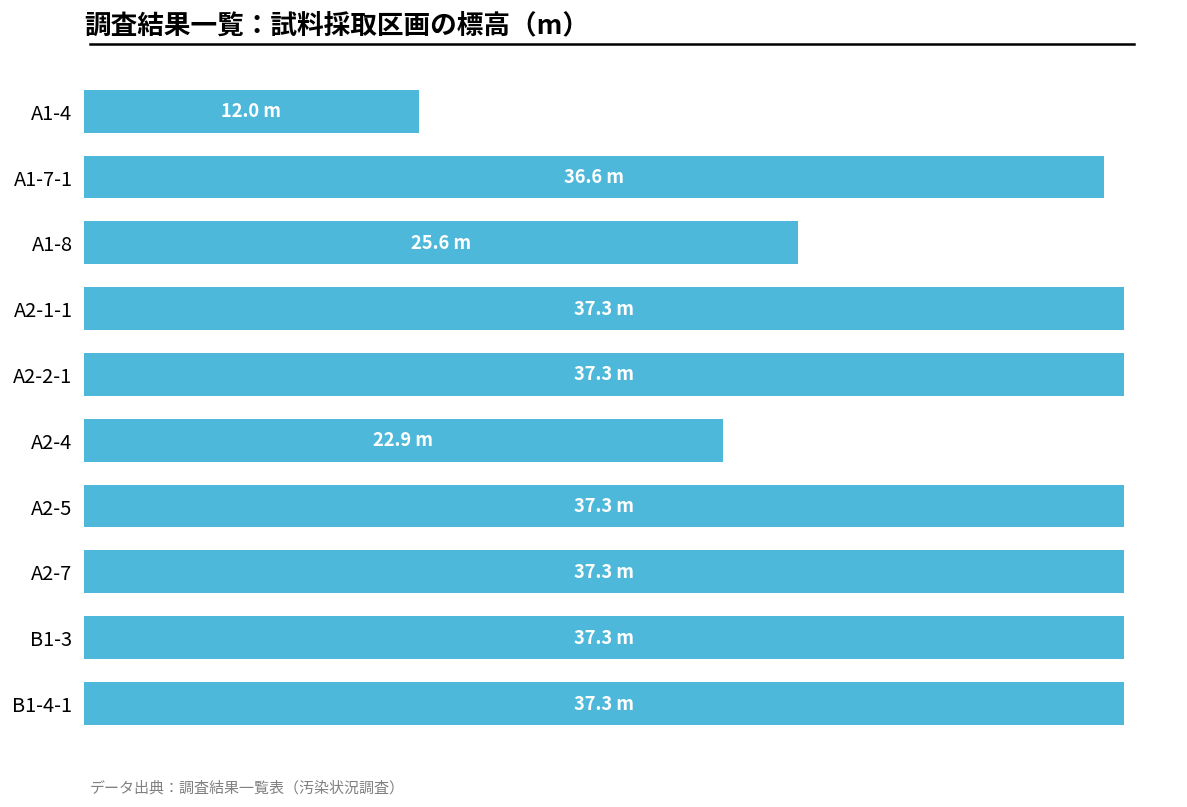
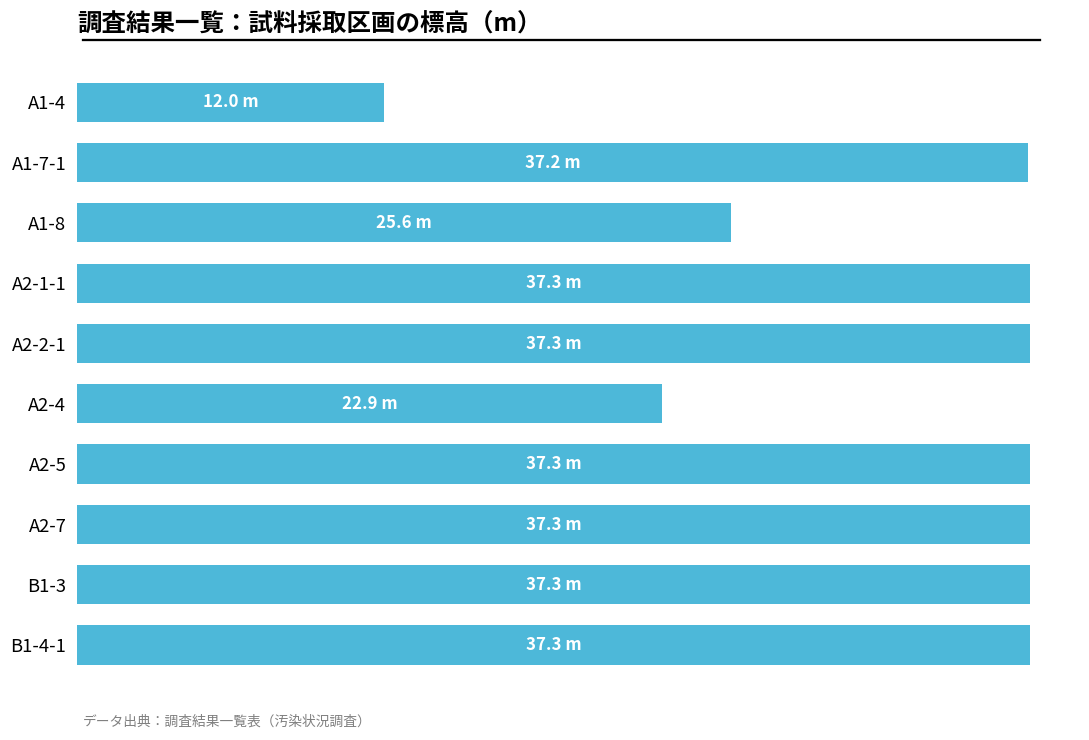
A1-7-1: 36.6 -> 37.2
